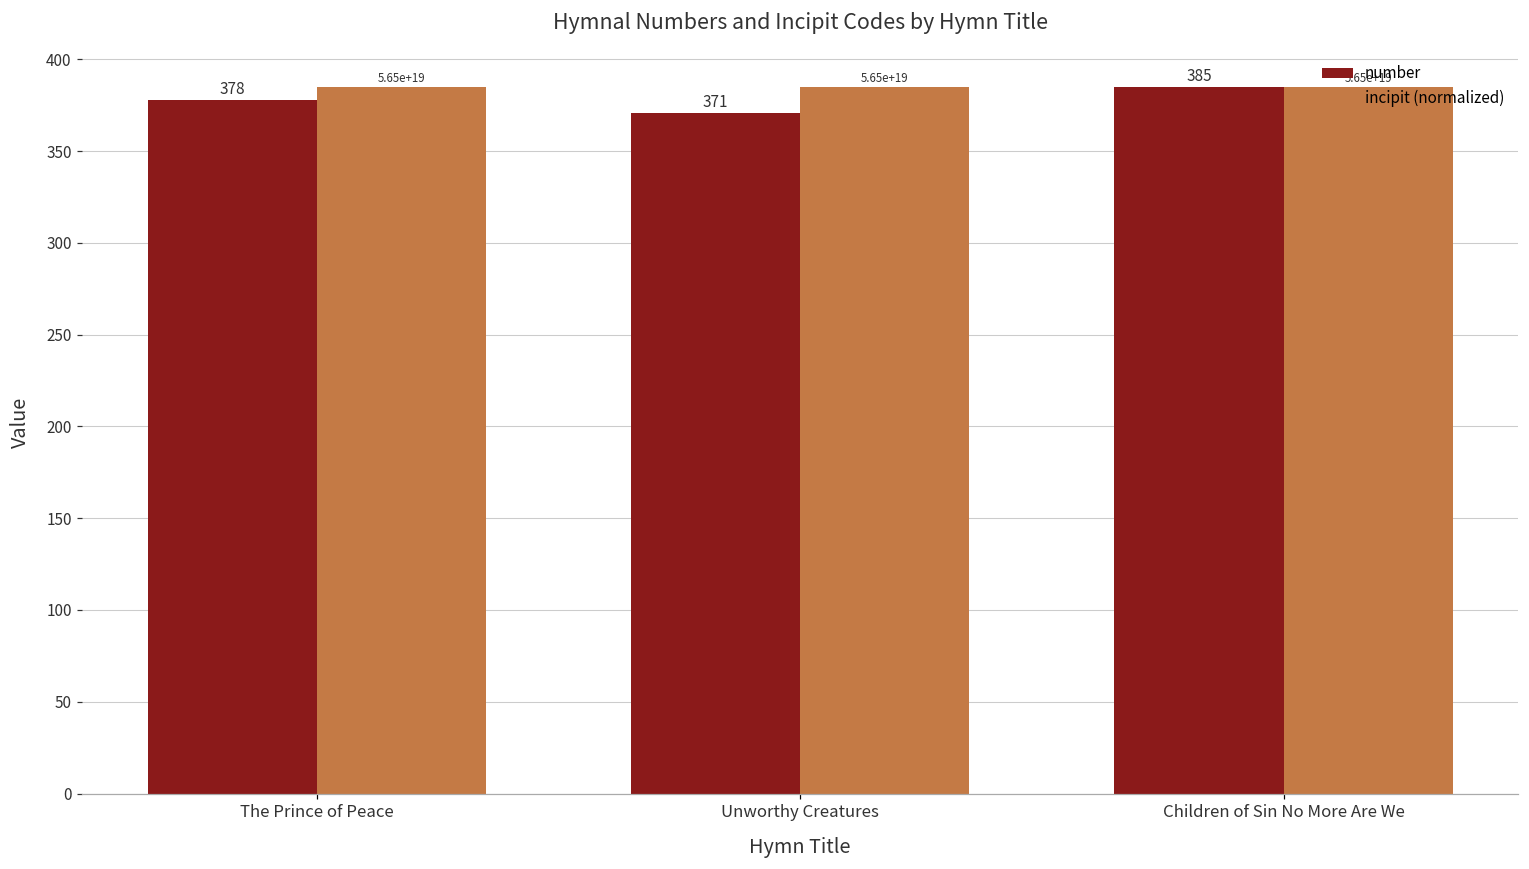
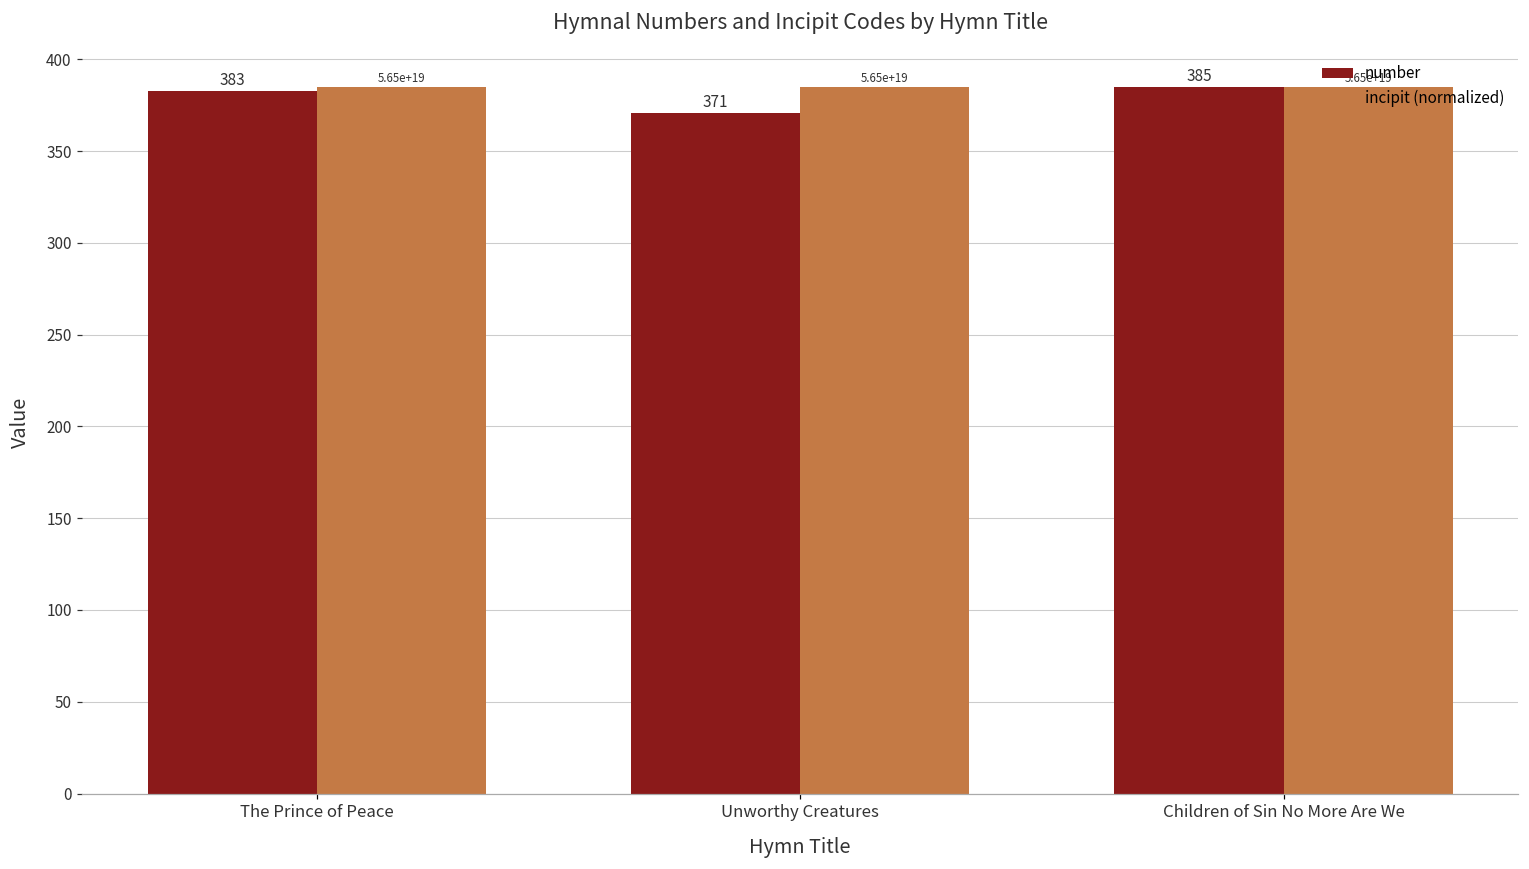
number, The Prince of Peace: 378 -> 383
